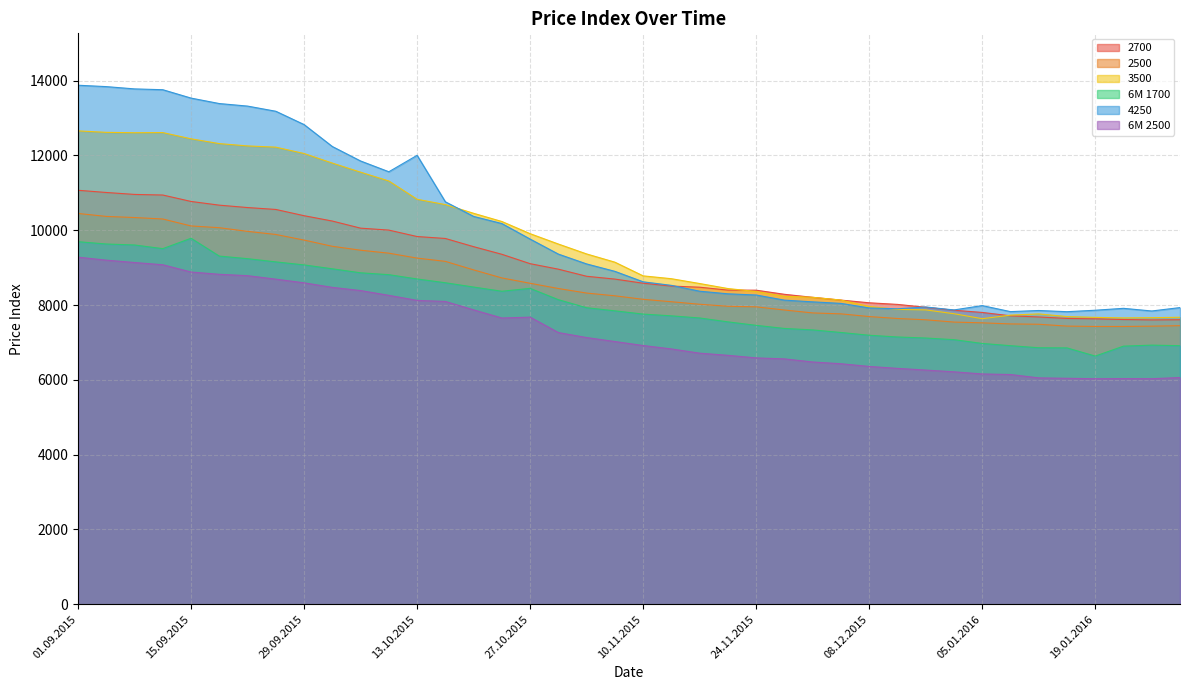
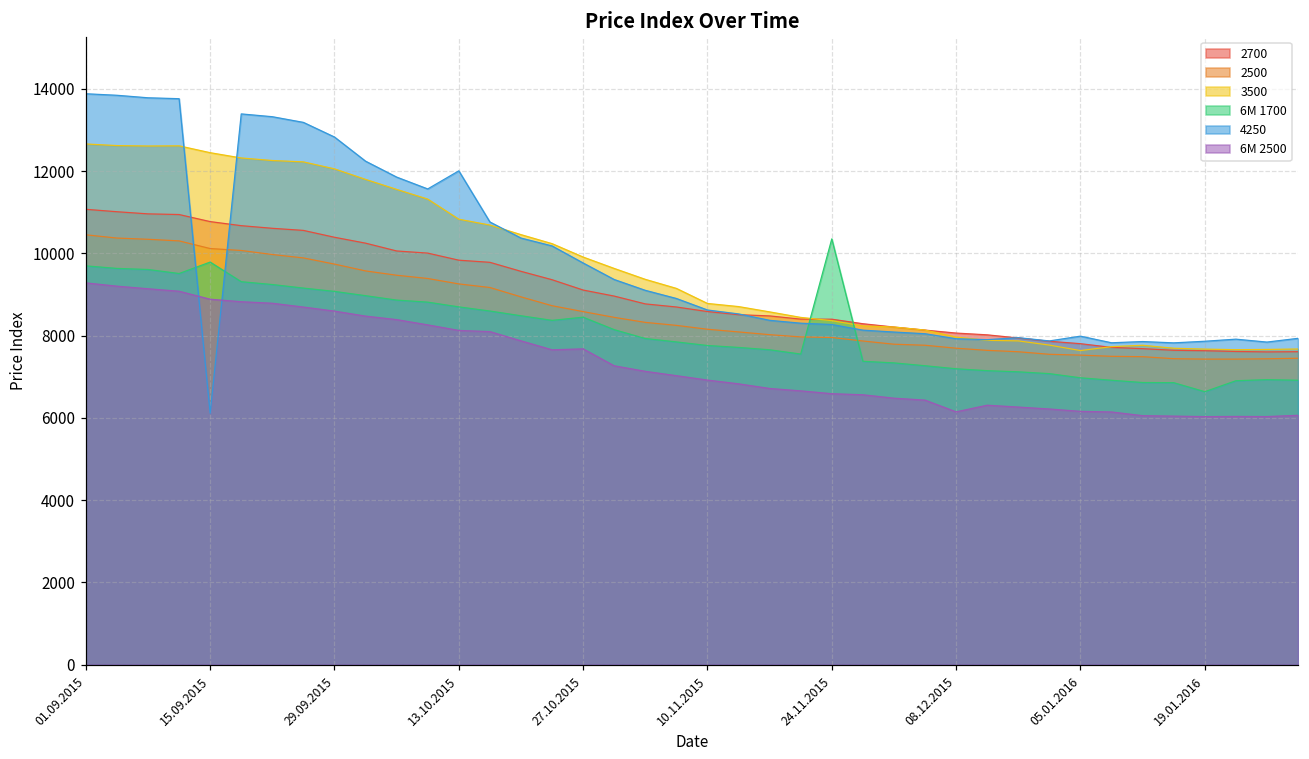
4250, 15.09.2015: 13500 -> 6100
6M 1700, 24.11.2015: 7500 -> 10400
6M 2500, 08.12.2015: 6400 -> 6100
